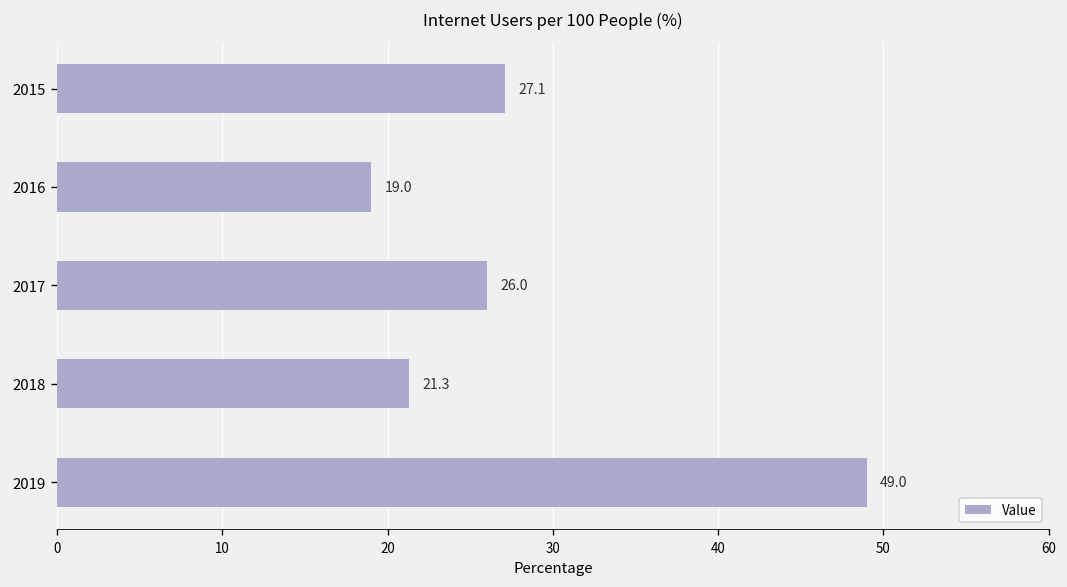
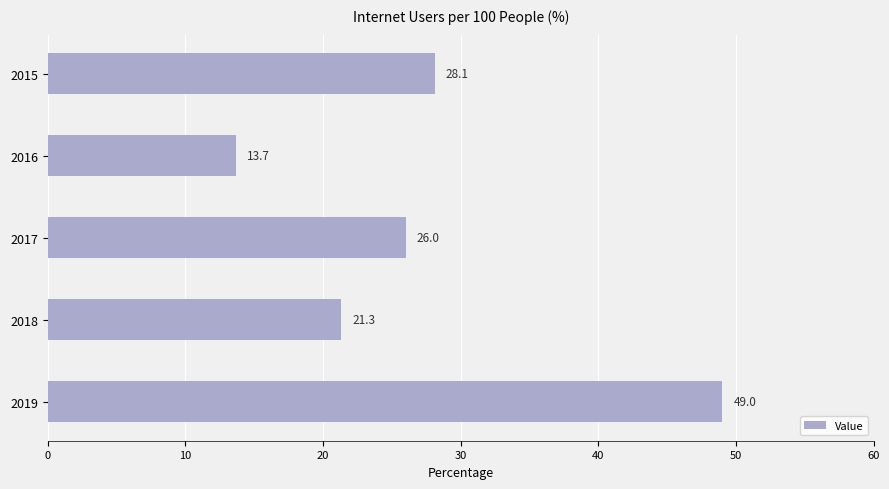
2015: 27.1 -> 28.1
2016: 19.0 -> 13.7
